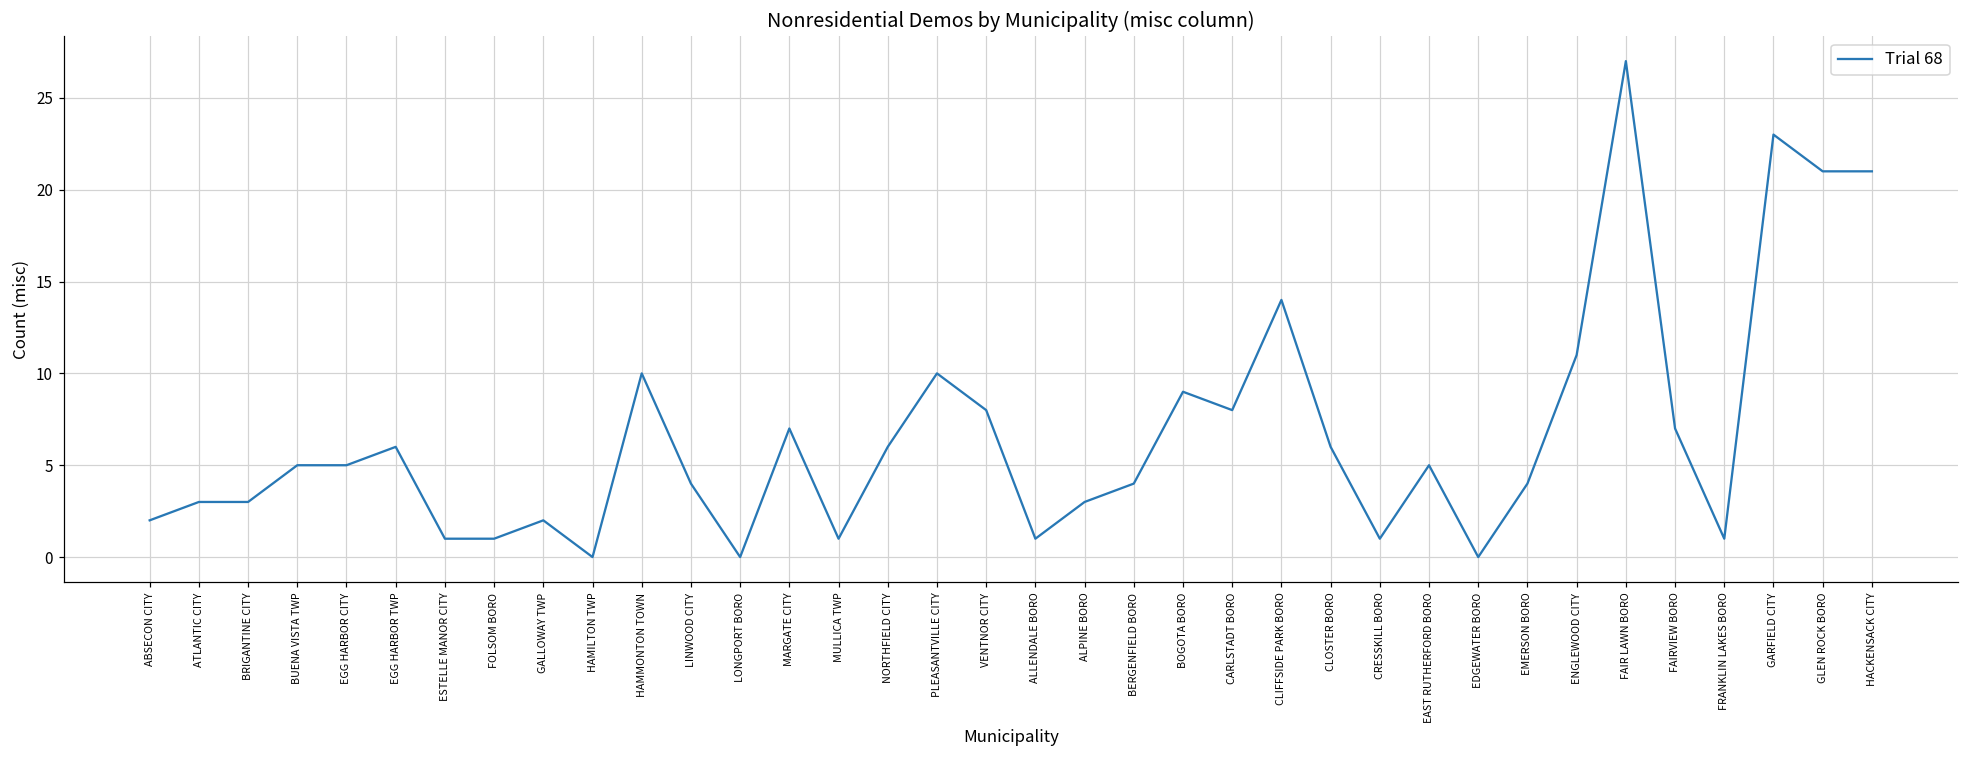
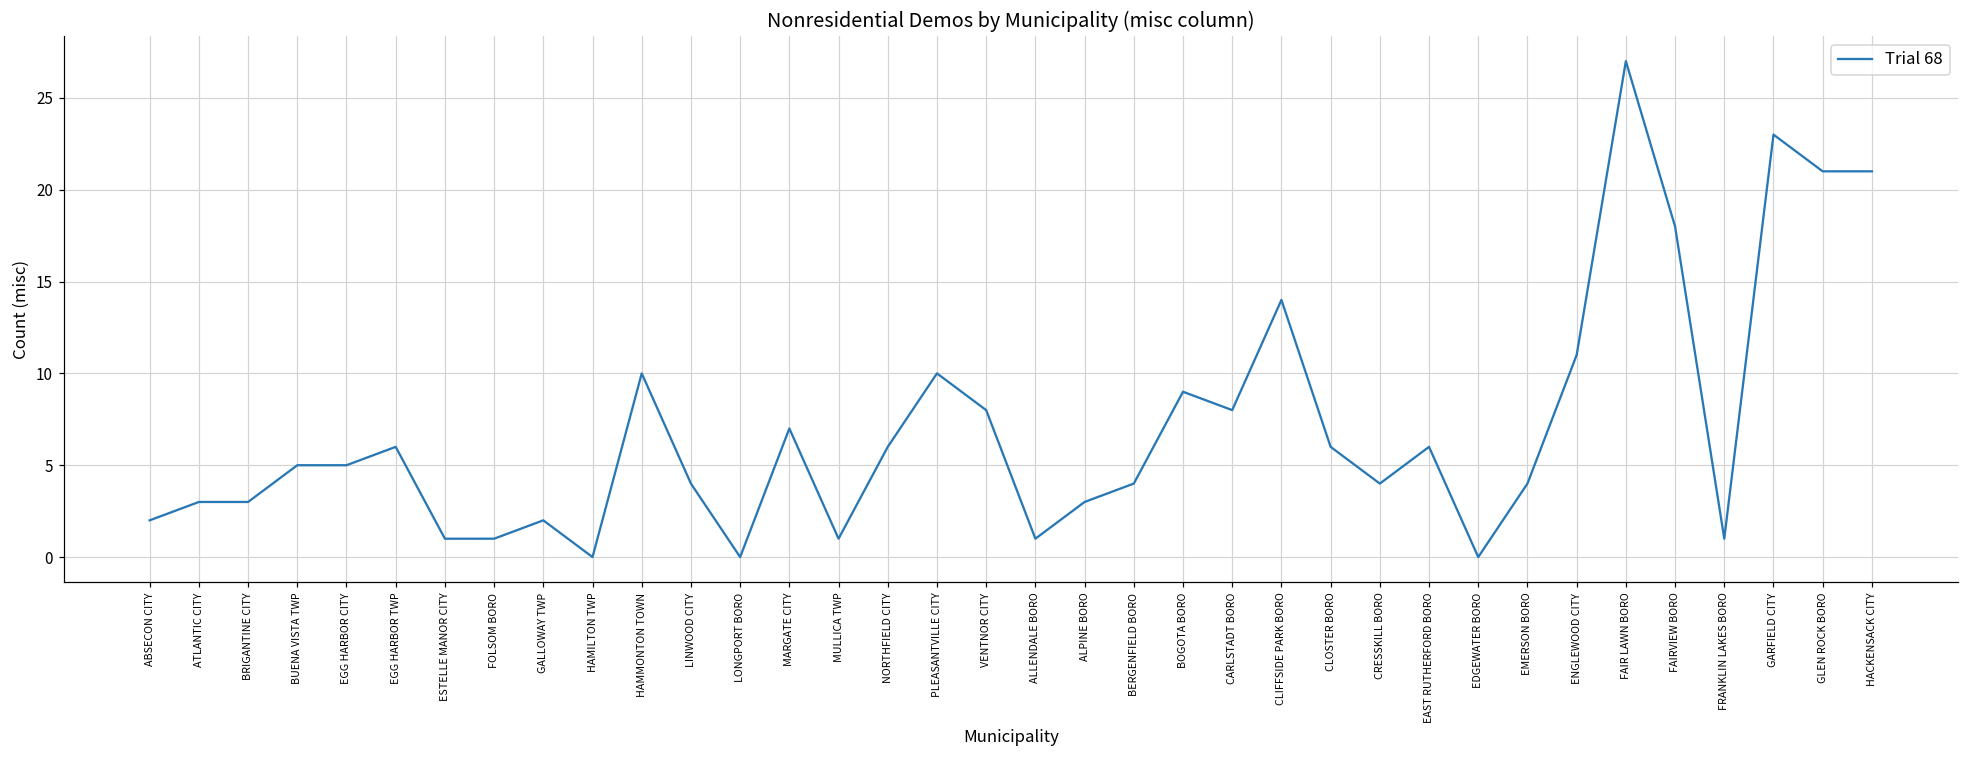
CRESSKILL BORO: 1 -> 4
EAST RUTHERFORD BORO: 5 -> 6
FAIRVIEW BORO: 7 -> 18
